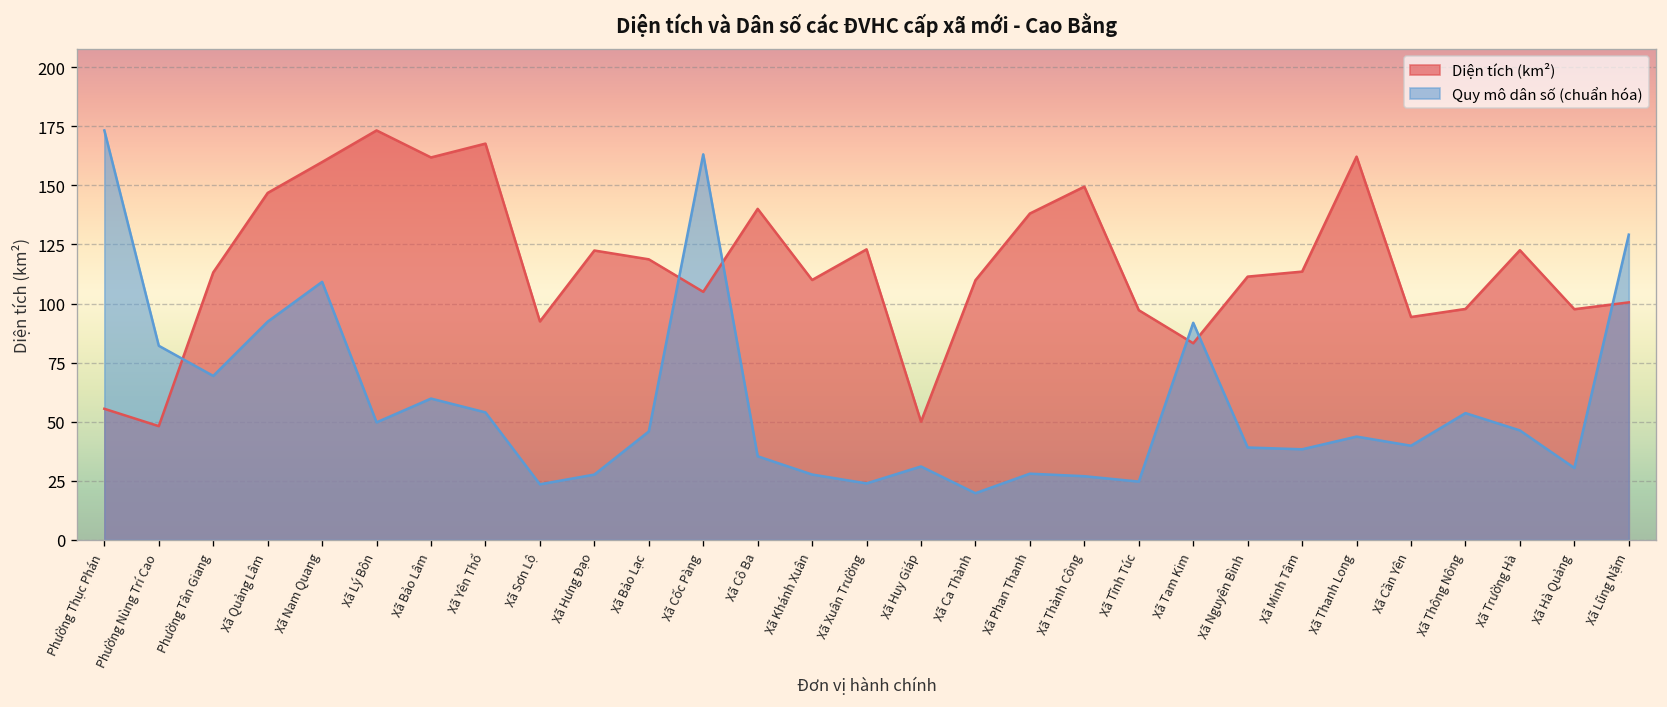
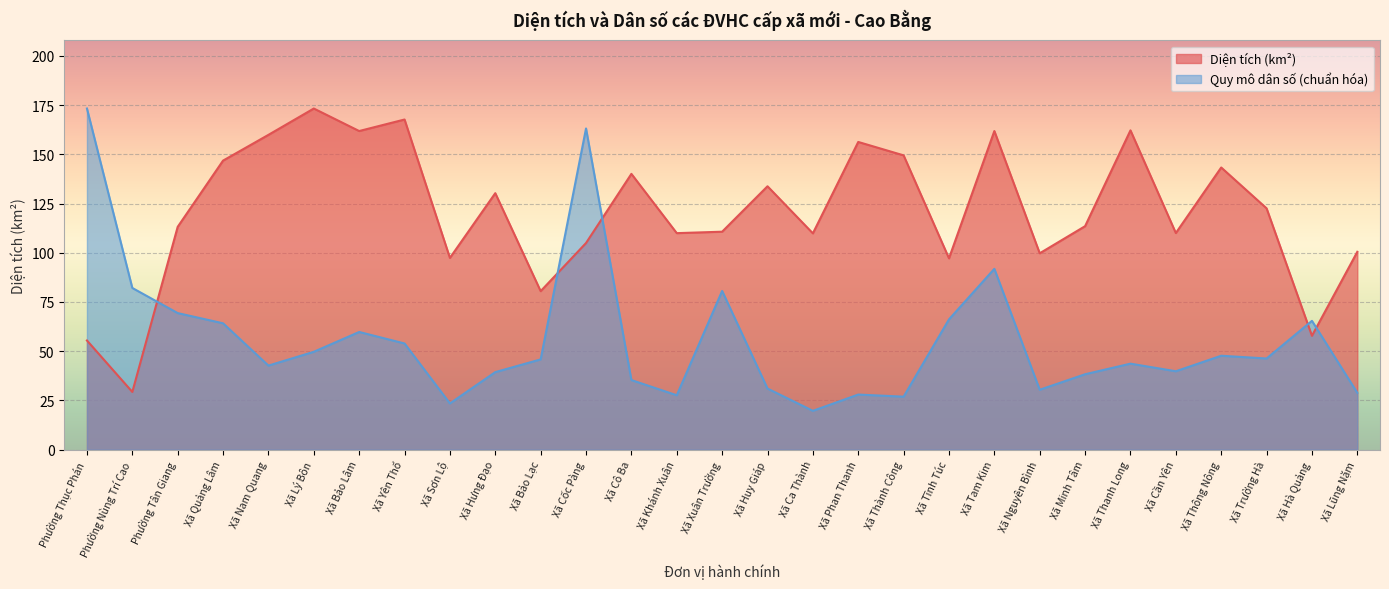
Diện tích (km²), Phường Nùng Trí Cao: 48 -> 29
Quy mô dân số (chuẩn hóa), Xã Quảng Lâm: 92 -> 64
Quy mô dân số (chuẩn hóa), Xã Nam Quang: 109 -> 43
Diện tích (km²), Xã Sơn Lộ: 92 -> 97
Diện tích (km²), Xã Hưng Đạo: 122 -> 130
Quy mô dân số (chuẩn hóa), Xã Hưng Đạo: 28 -> 39
Diện tích (km²), Xã Bảo Lạc: 119 -> 81
Diện tích (km²), Xã Xuân Trường: 123 -> 111
Quy mô dân số (chuẩn hóa), Xã Xuân Trường: 24 -> 81
Diện tích (km²), Xã Huy Giáp: 50 -> 134
Diện tích (km²), Xã Phan Thanh: 138 -> 156
Quy mô dân số (chuẩn hóa), Xã Tĩnh Túc: 25 -> 66
Diện tích (km²), Xã Tam Kim: 83 -> 162
Diện tích (km²), Xã Nguyên Bình: 111 -> 100
Quy mô dân số (chuẩn hóa), Xã Nguyên Bình: 39 -> 30
Diện tích (km²), Xã Cần Yên: 94 -> 110
Diện tích (km²), Xã Thông Nông: 98 -> 143
Quy mô dân số (chuẩn hóa), Xã Thông Nông: 54 -> 48
Diện tích (km²), Xã Hà Quảng: 98 -> 58
Quy mô dân số (chuẩn hóa), Xã Hà Quảng: 30 -> 65
Quy mô dân số (chuẩn hóa), Xã Lũng Nặm: 129 -> 29
